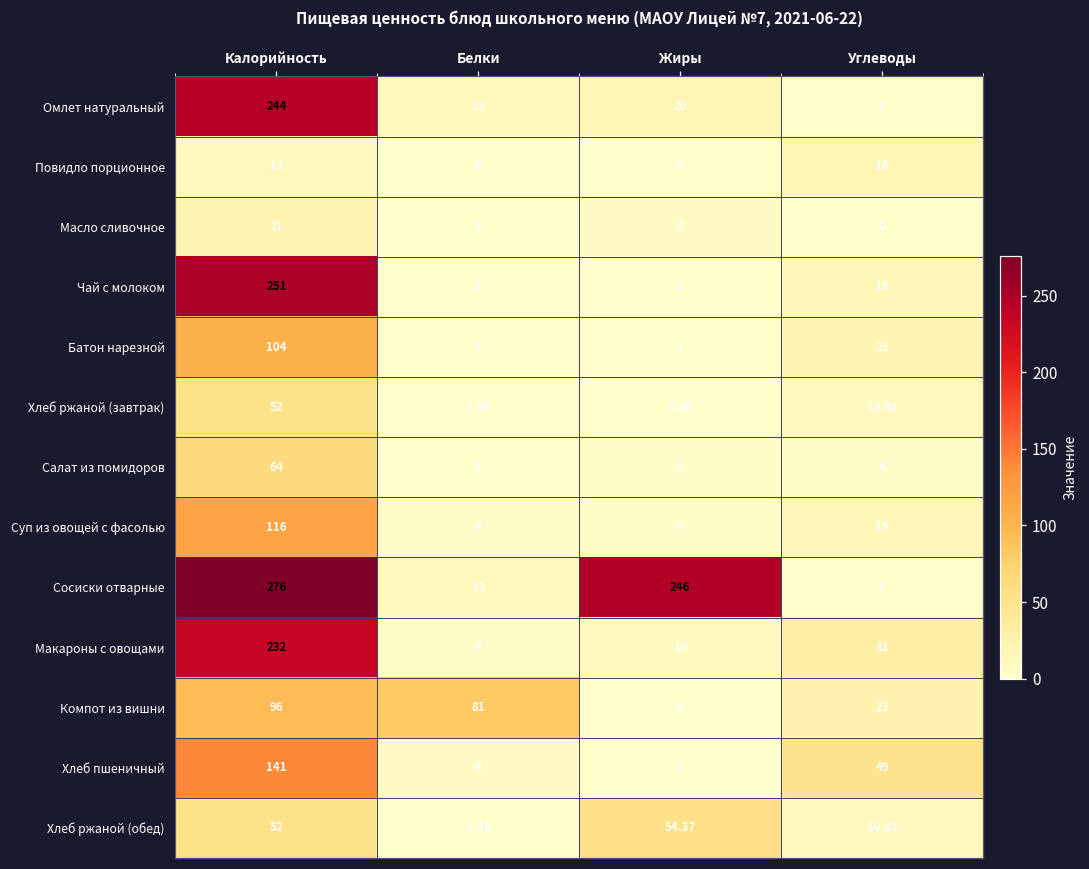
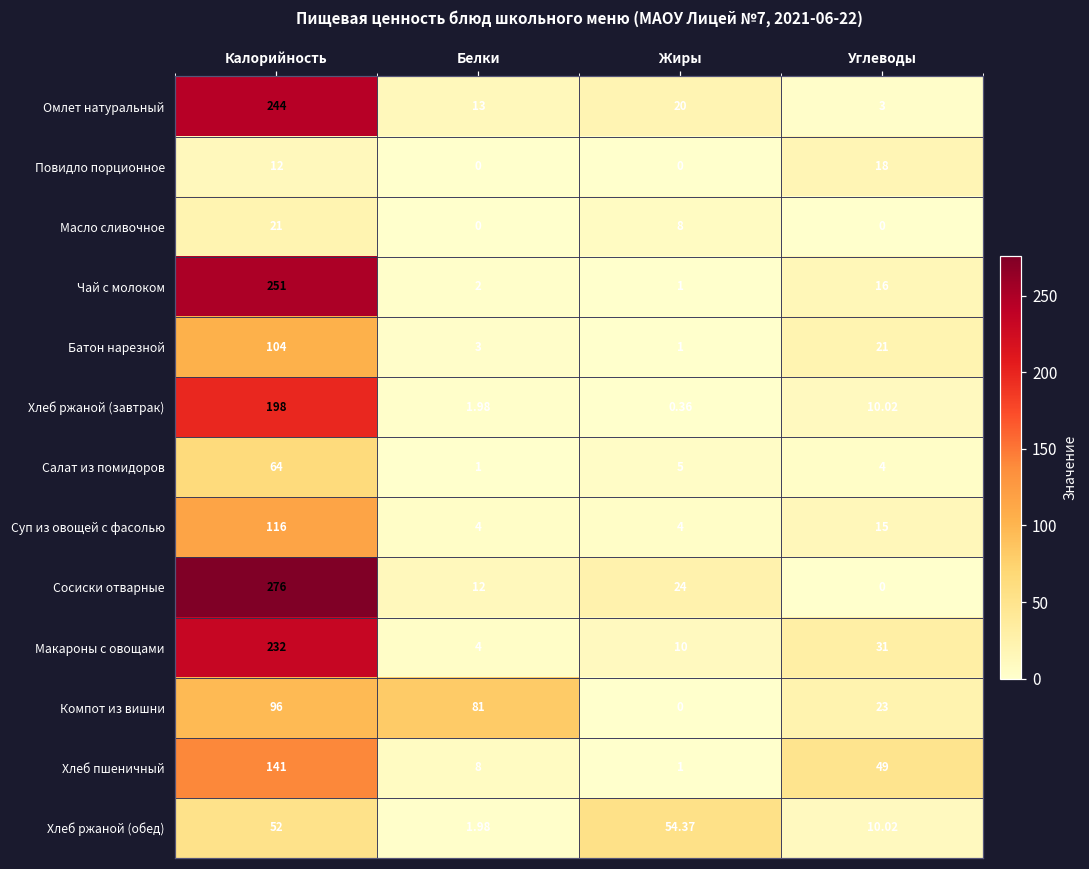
Хлеб ржаной (завтрак), Калорийность: 52 -> 198
Сосиски отварные, Жиры: 246 -> 24
